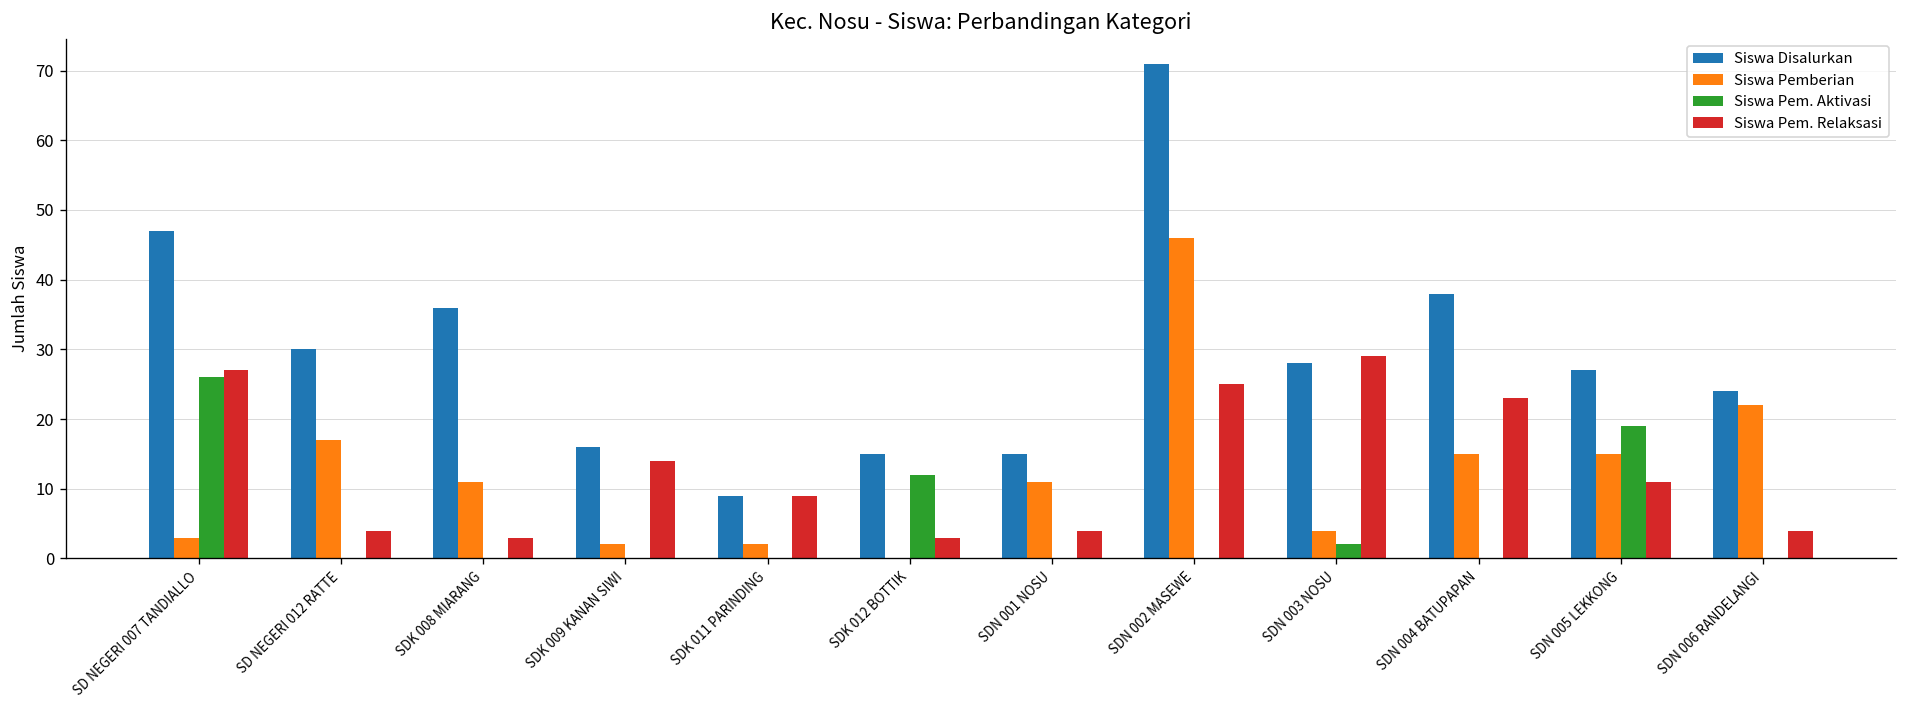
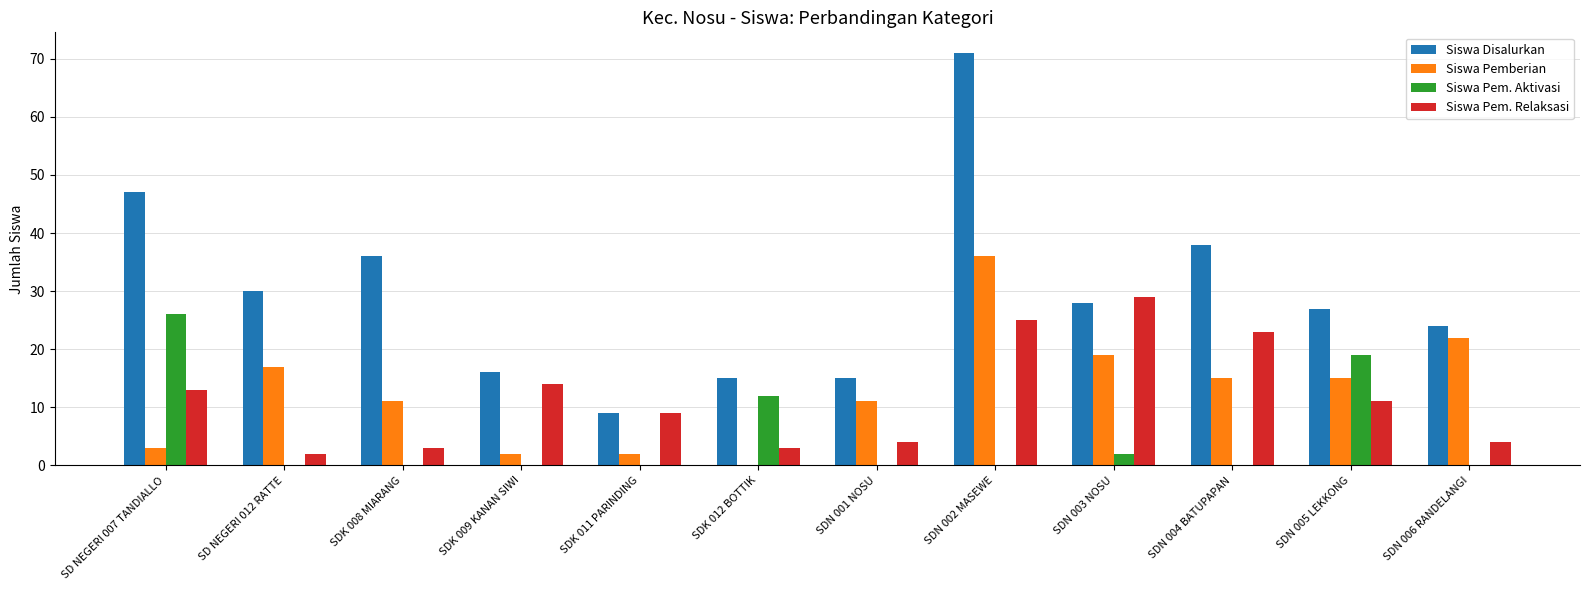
Siswa Pem. Relaksasi, SD NEGERI 007 TANDIALLO: 27 -> 13
Siswa Pem. Relaksasi, SD NEGERI 012 RATTE: 4 -> 2
Siswa Pemberian, SDN 002 MASEWE: 46 -> 36
Siswa Pemberian, SDN 003 NOSU: 4 -> 19
